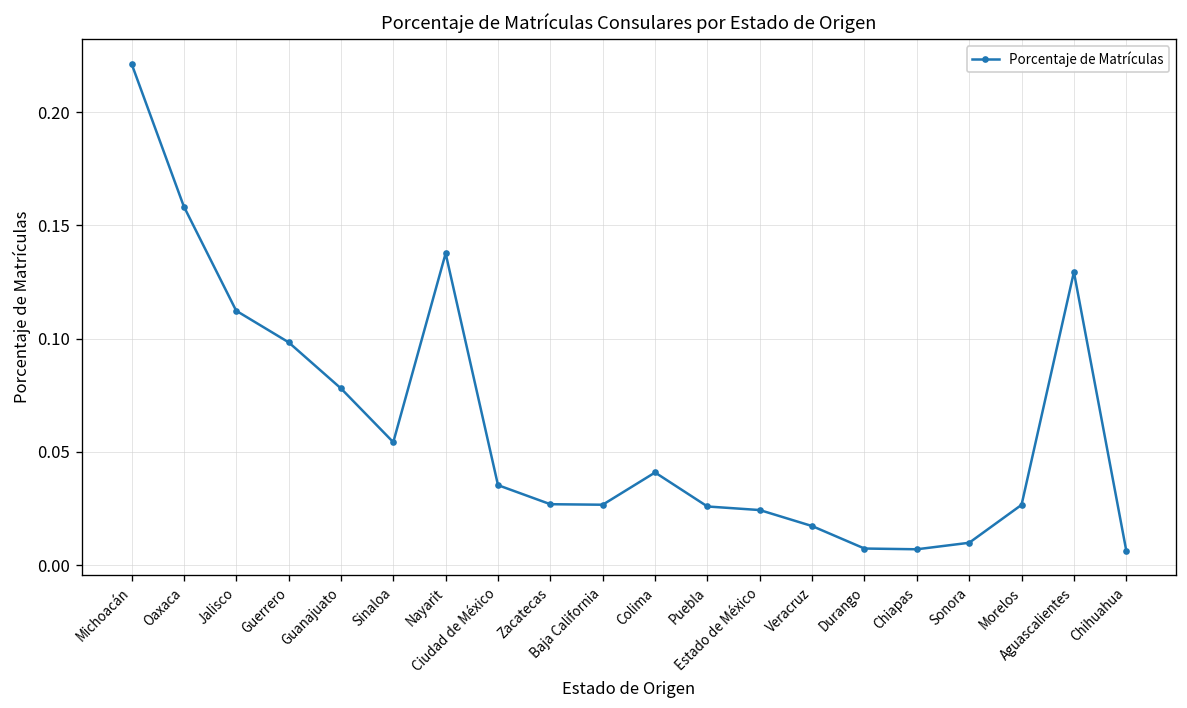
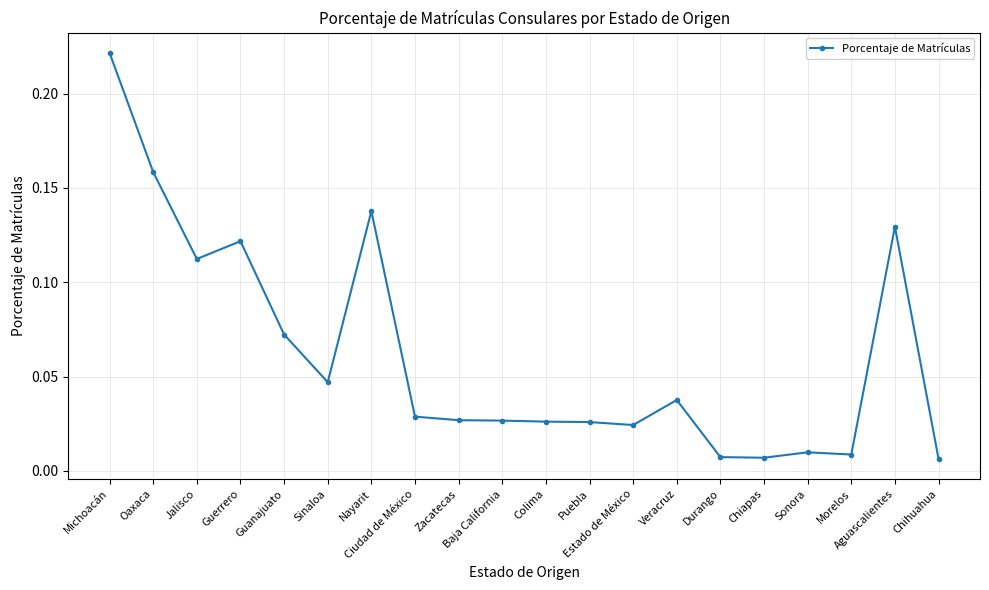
Guerrero: 0.098 -> 0.122
Guanajuato: 0.078 -> 0.072
Sinaloa: 0.054 -> 0.047
Ciudad de México: 0.035 -> 0.029
Colima: 0.041 -> 0.026
Veracruz: 0.017 -> 0.038
Morelos: 0.027 -> 0.009
